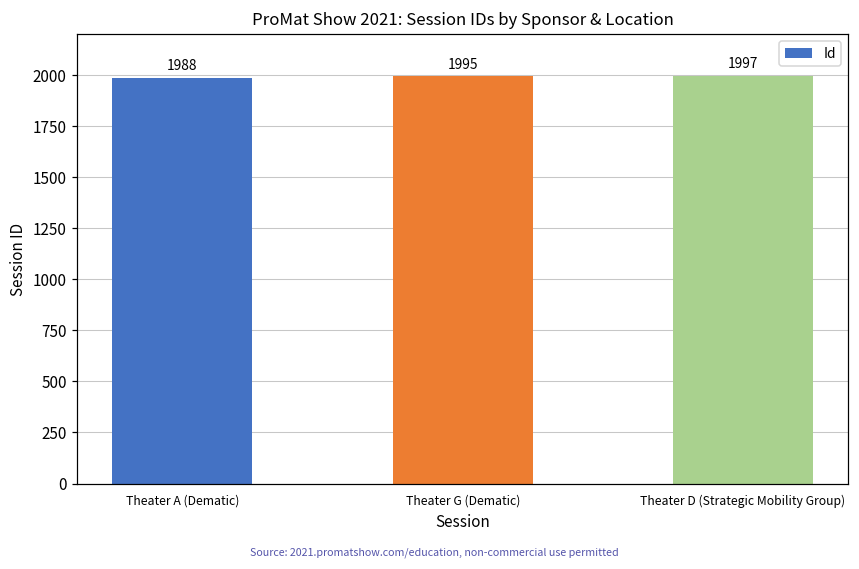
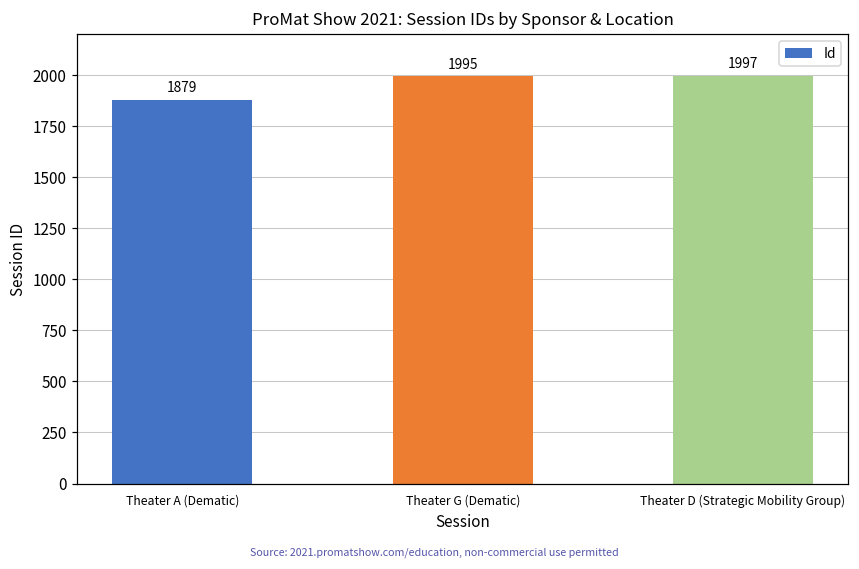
Theater A (Dematic): 1988 -> 1879
